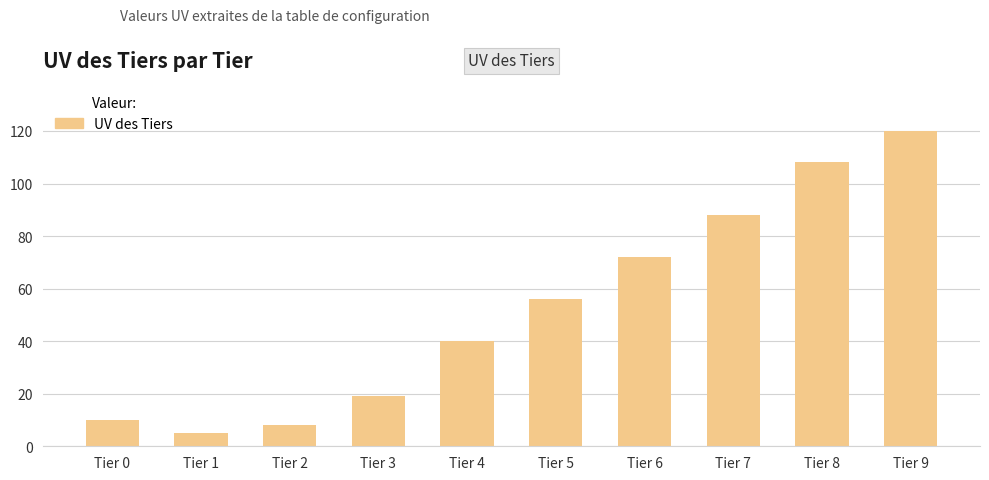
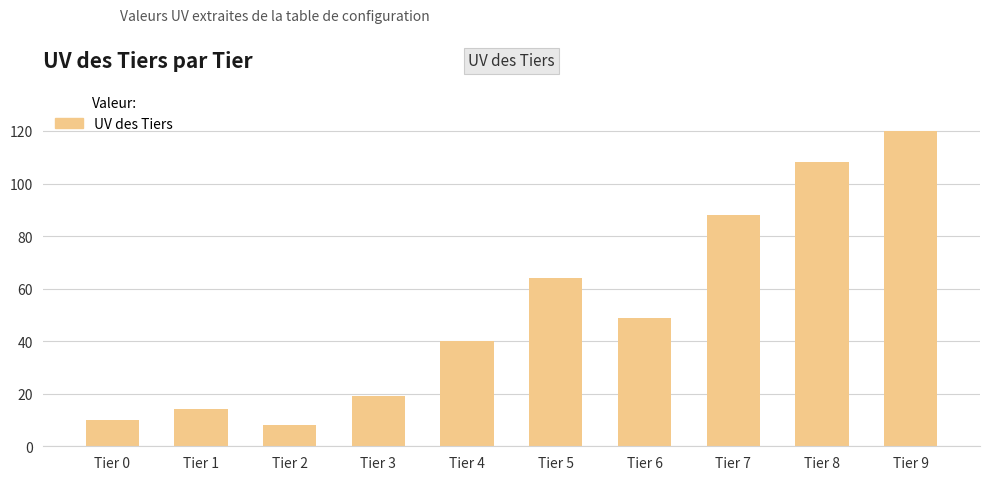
Tier 1: 5 -> 14
Tier 5: 56 -> 64
Tier 6: 72 -> 49
